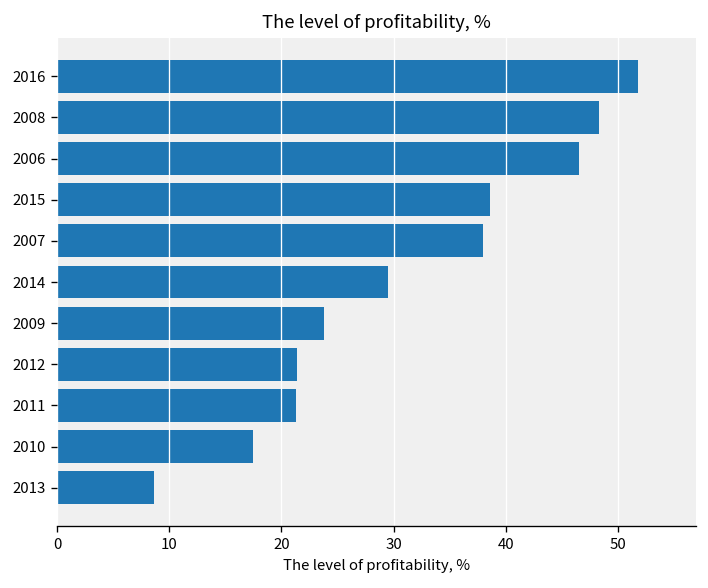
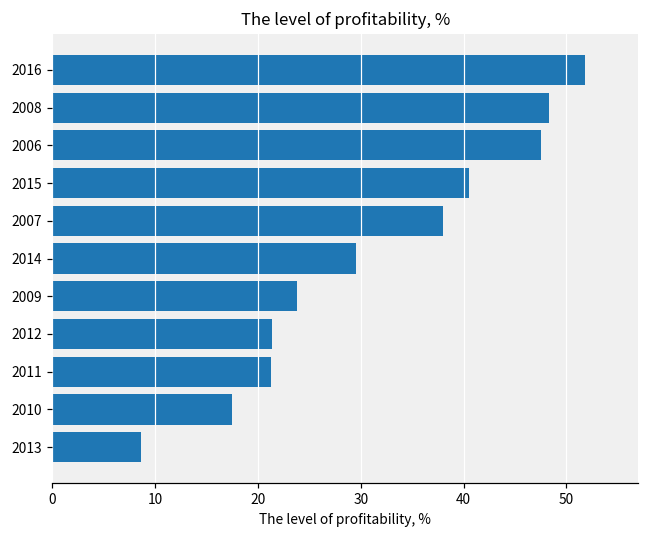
2006: 47 -> 48
2015: 39 -> 41
